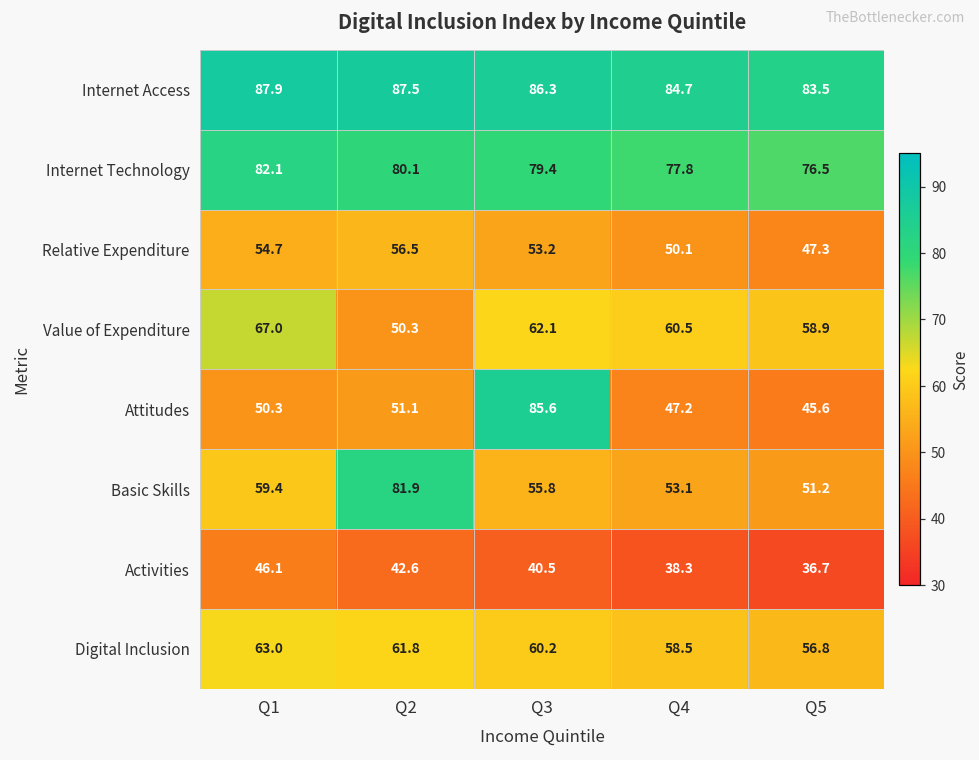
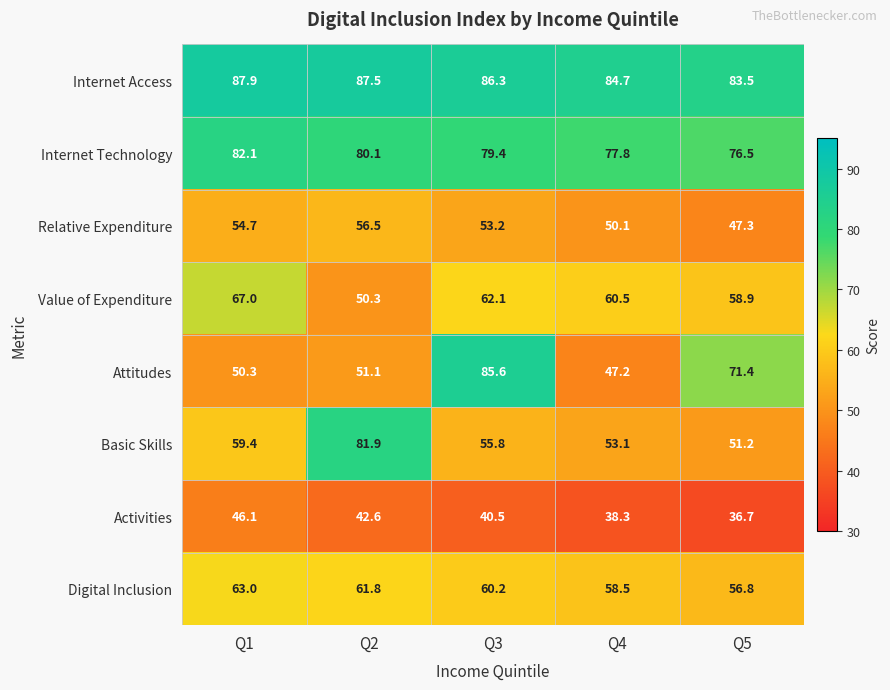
Attitudes, Q5: 45.6 -> 71.4
